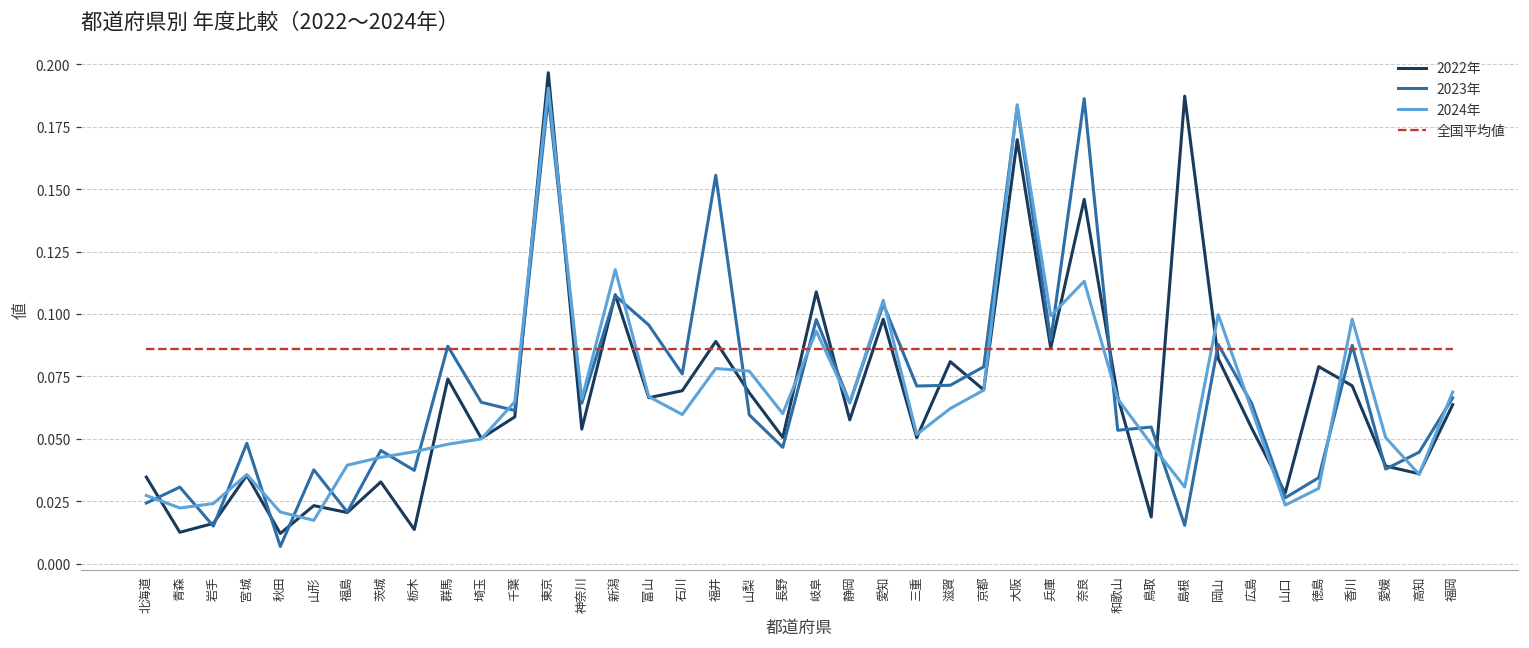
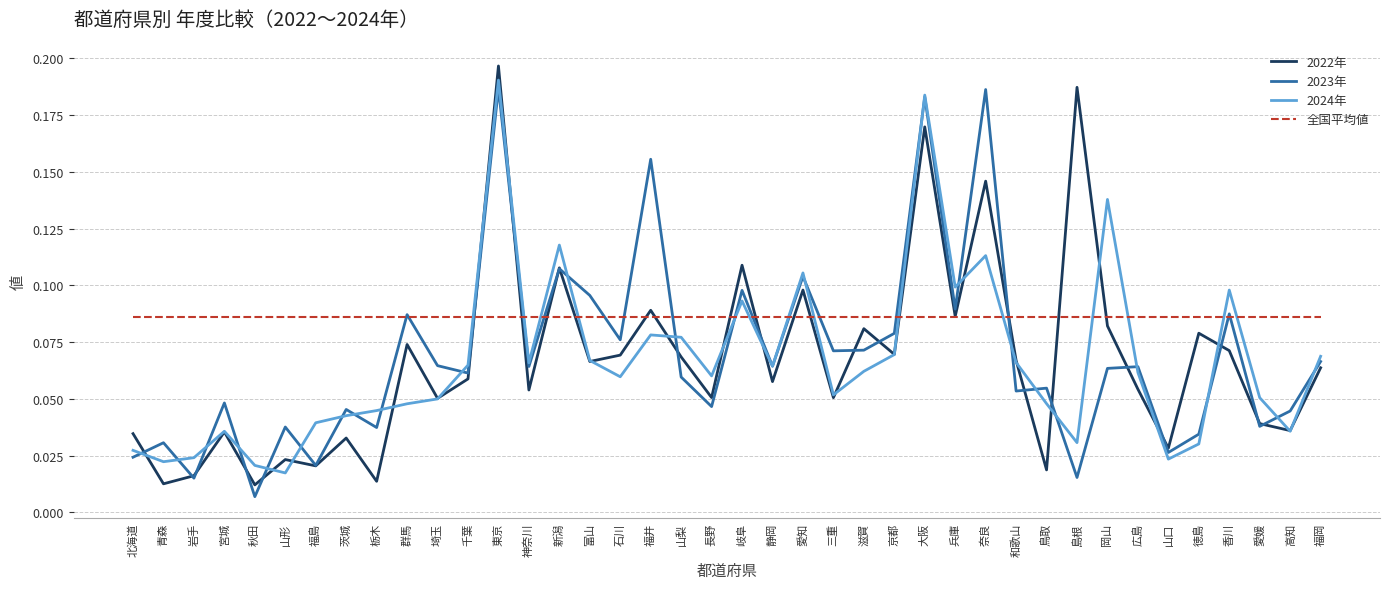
2023年, 岡山: 0.088 -> 0.063
2024年, 岡山: 0.100 -> 0.138
